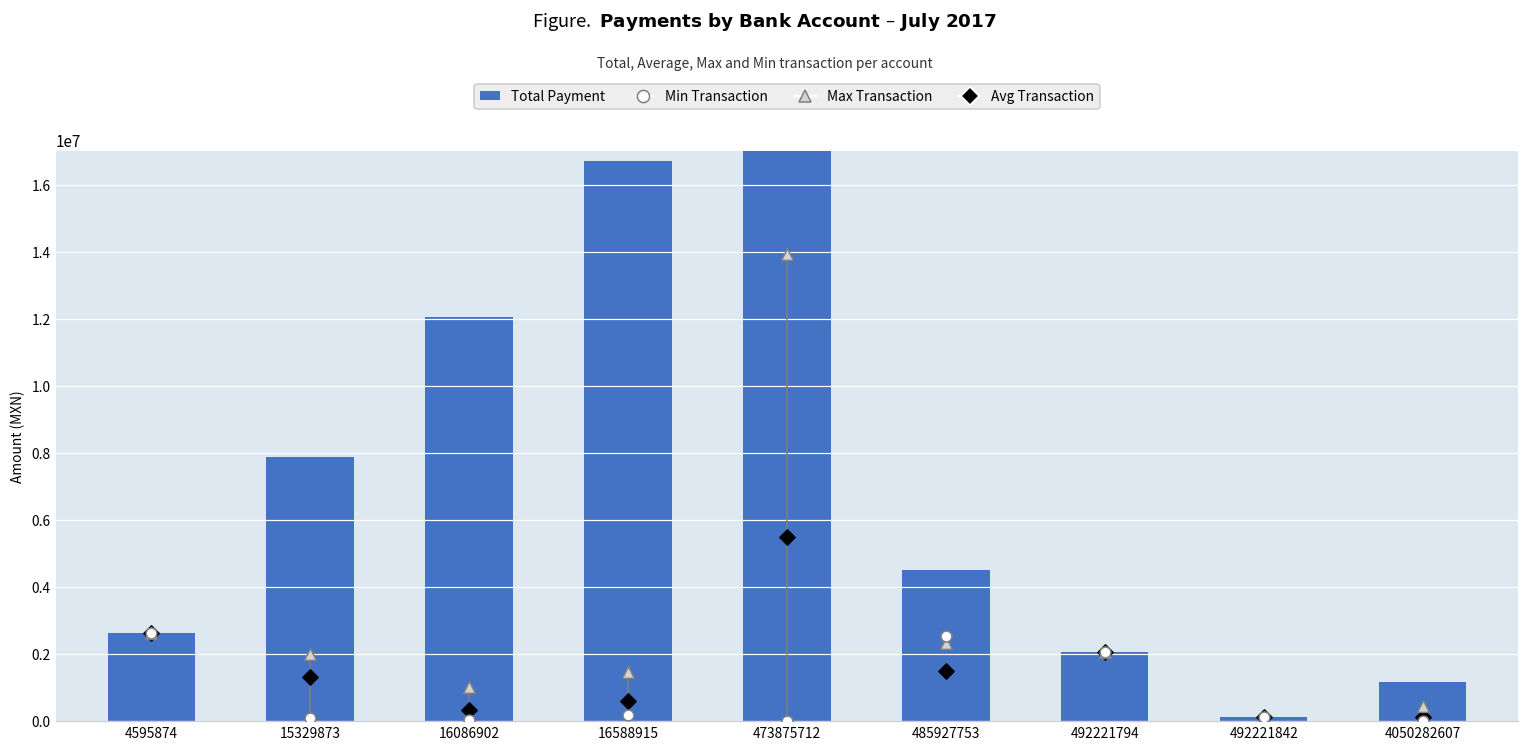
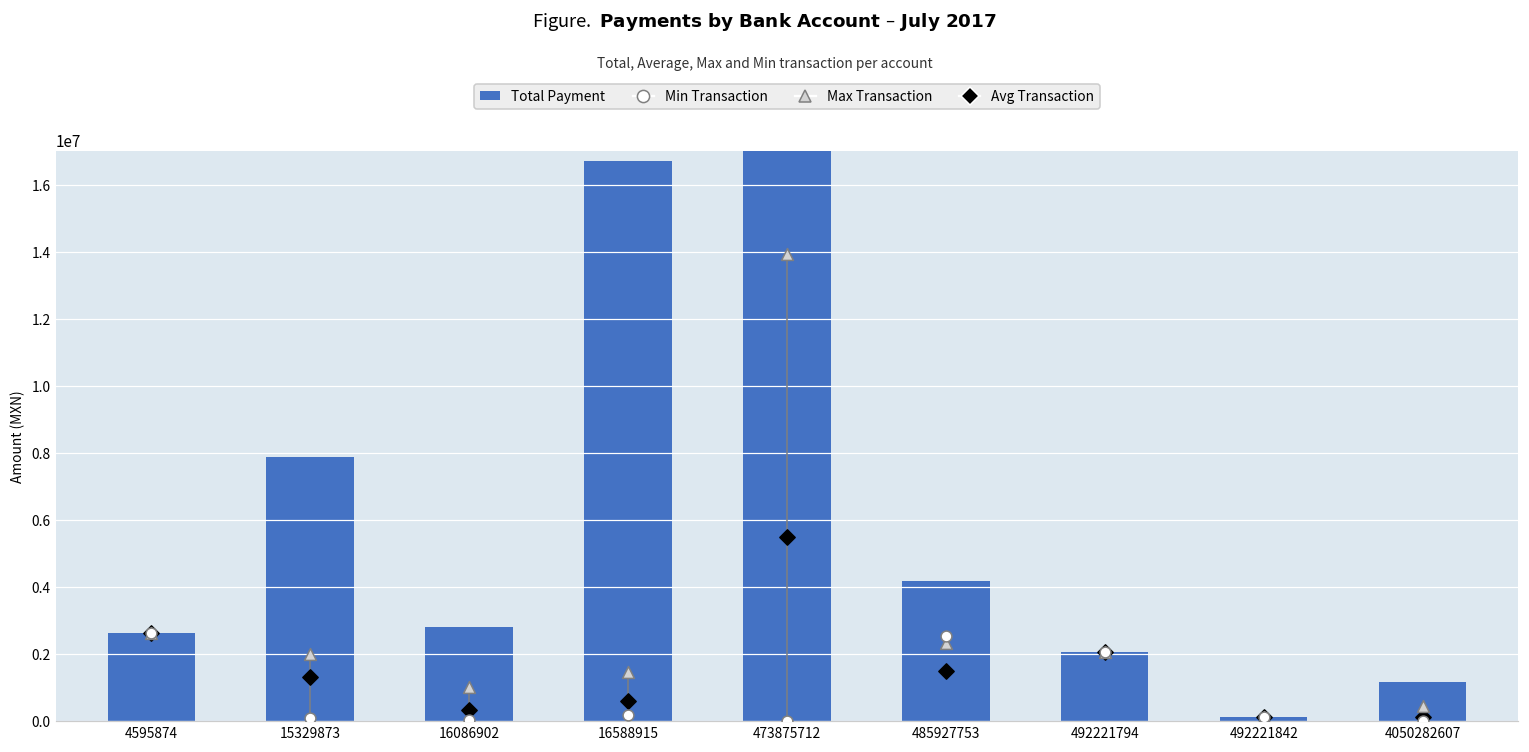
Total Payment, 16086902: 12100000 -> 2800000
Total Payment, 485927753: 4500000 -> 4200000
